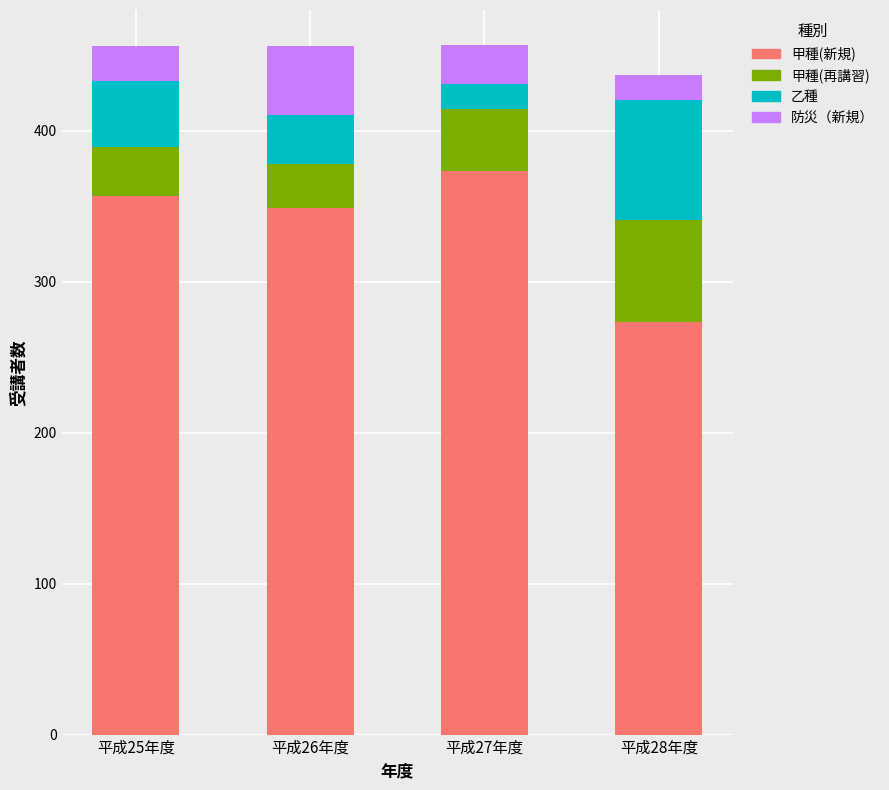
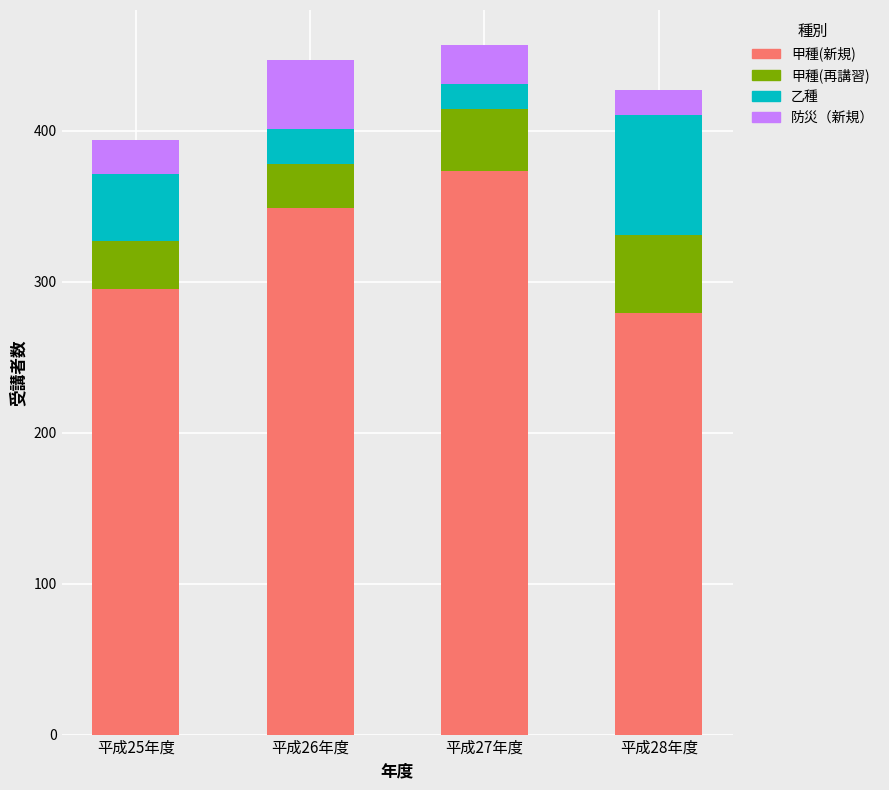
甲種(新規), 平成25年度: 357 -> 295
乙種, 平成26年度: 32 -> 23
甲種(新規), 平成28年度: 273 -> 279
甲種(再講習), 平成28年度: 68 -> 52
